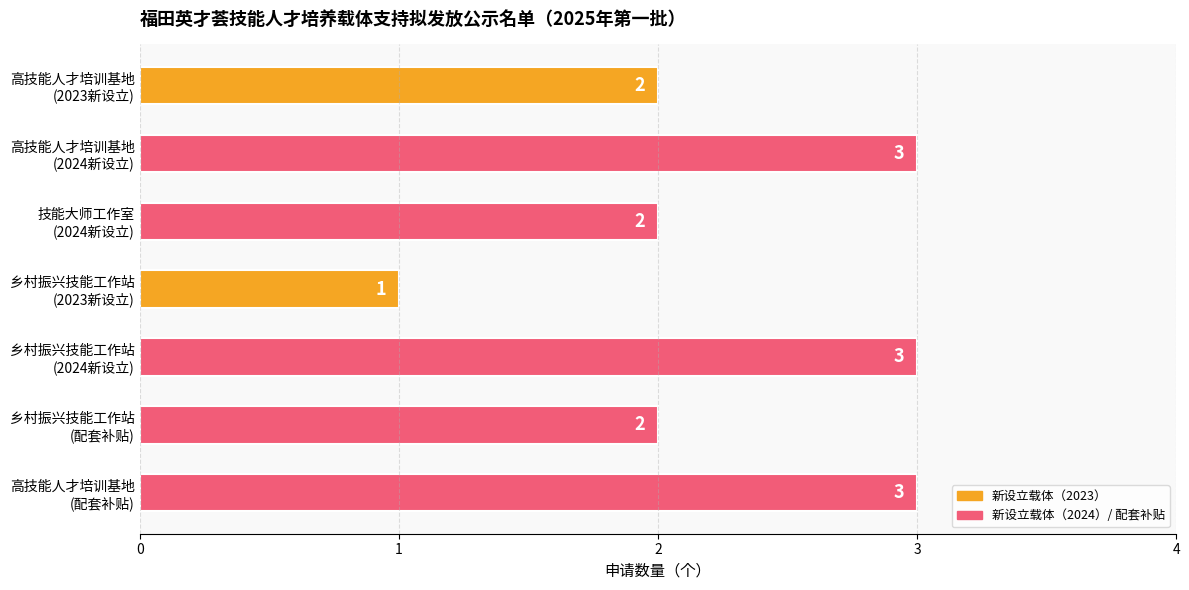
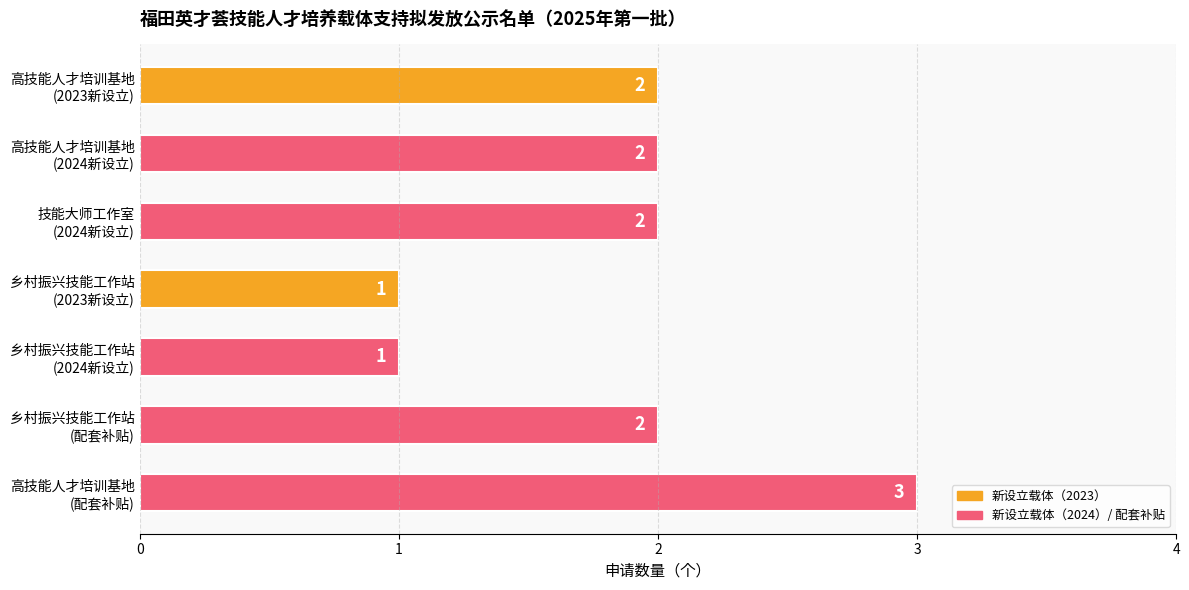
高技能人才培训基地 (2024新设立): 3 -> 2
乡村振兴技能工作站 (2024新设立): 3 -> 1
